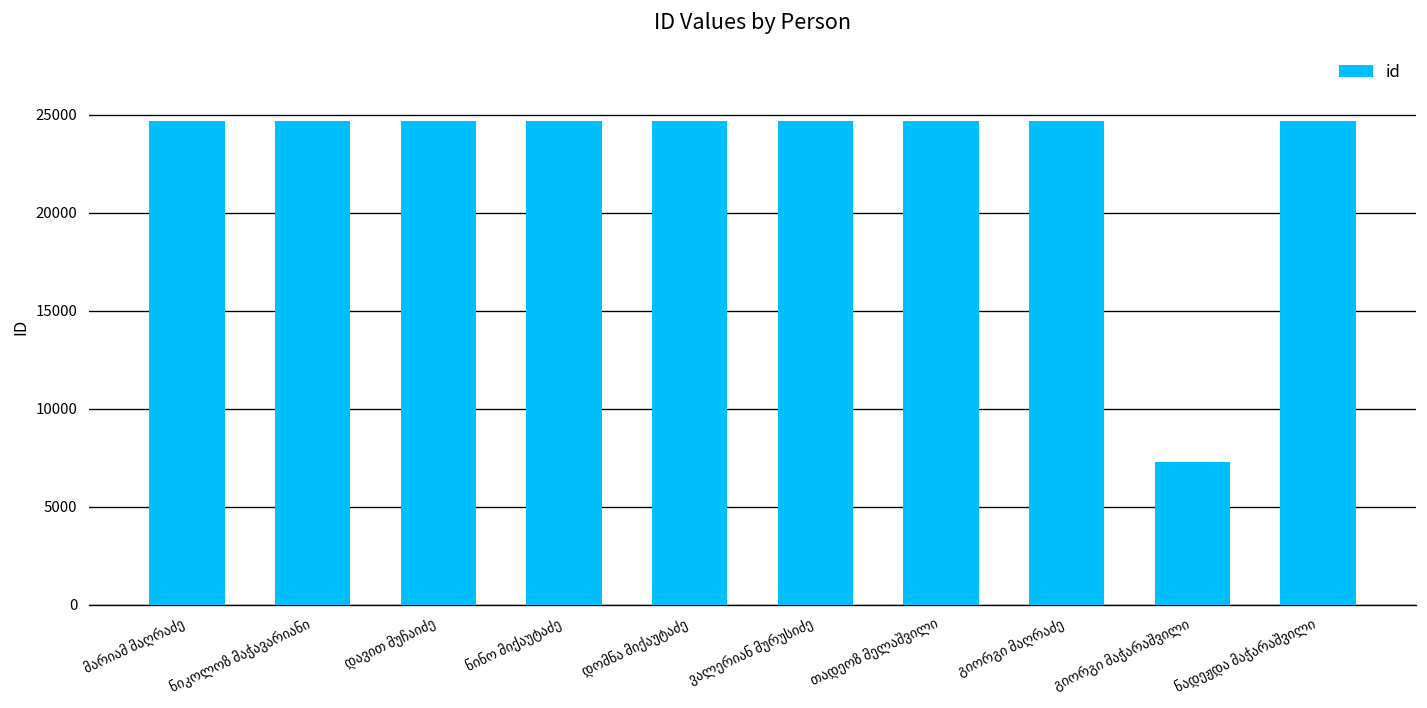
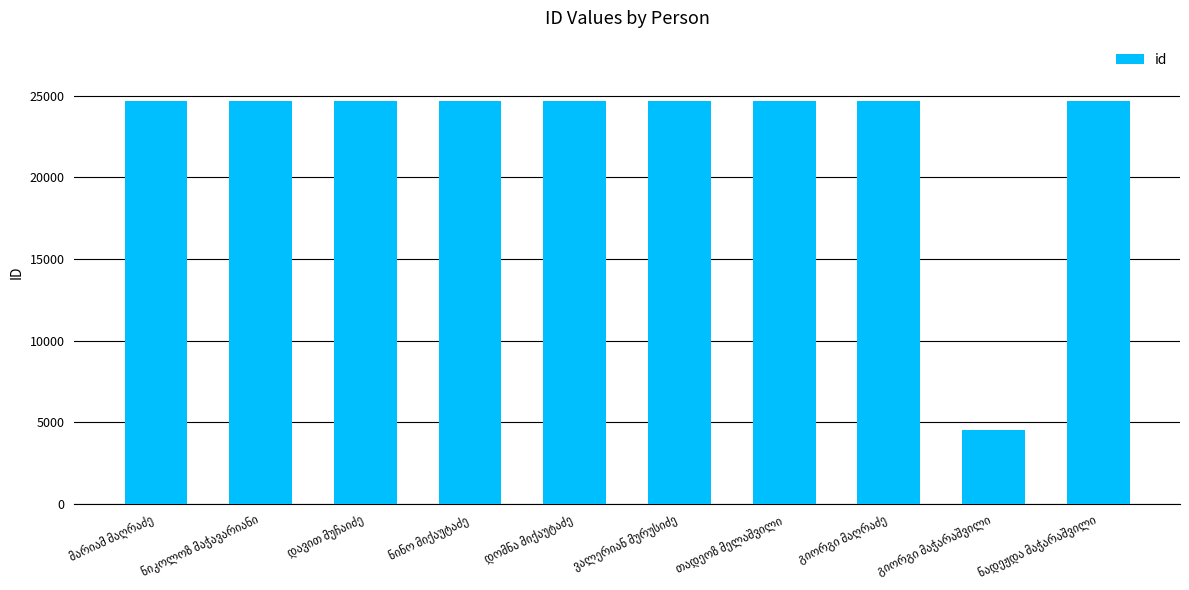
გიორგი მაჭარაშვილი: 7300 -> 4500
